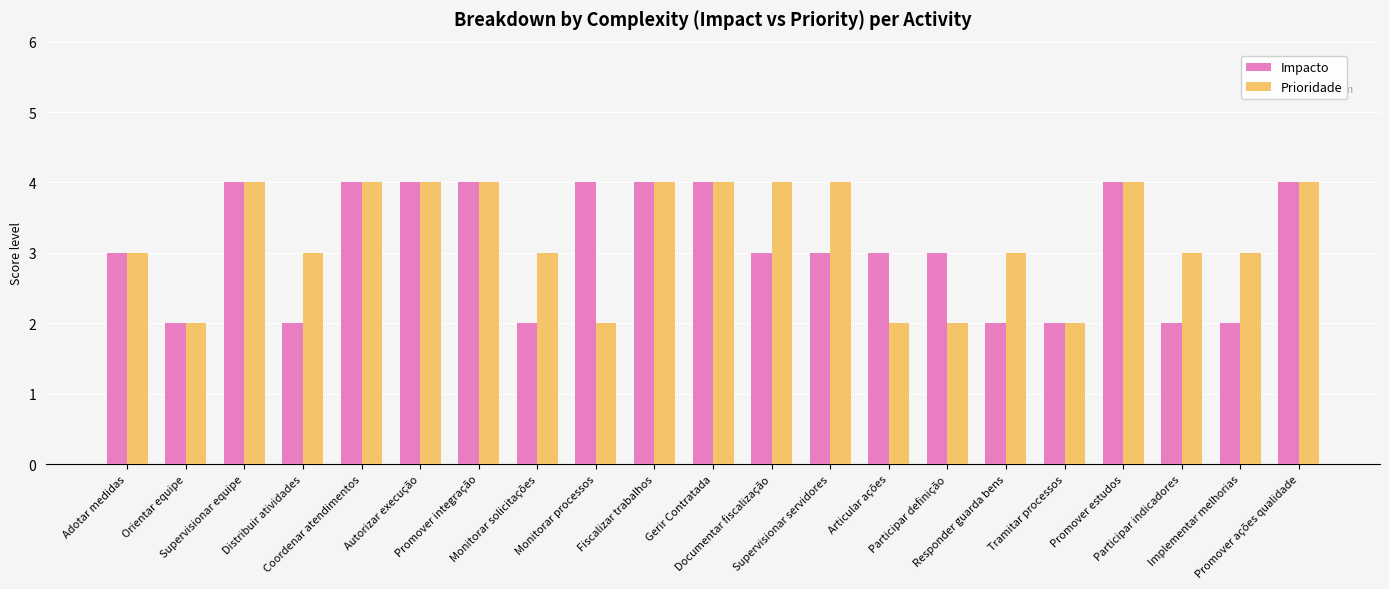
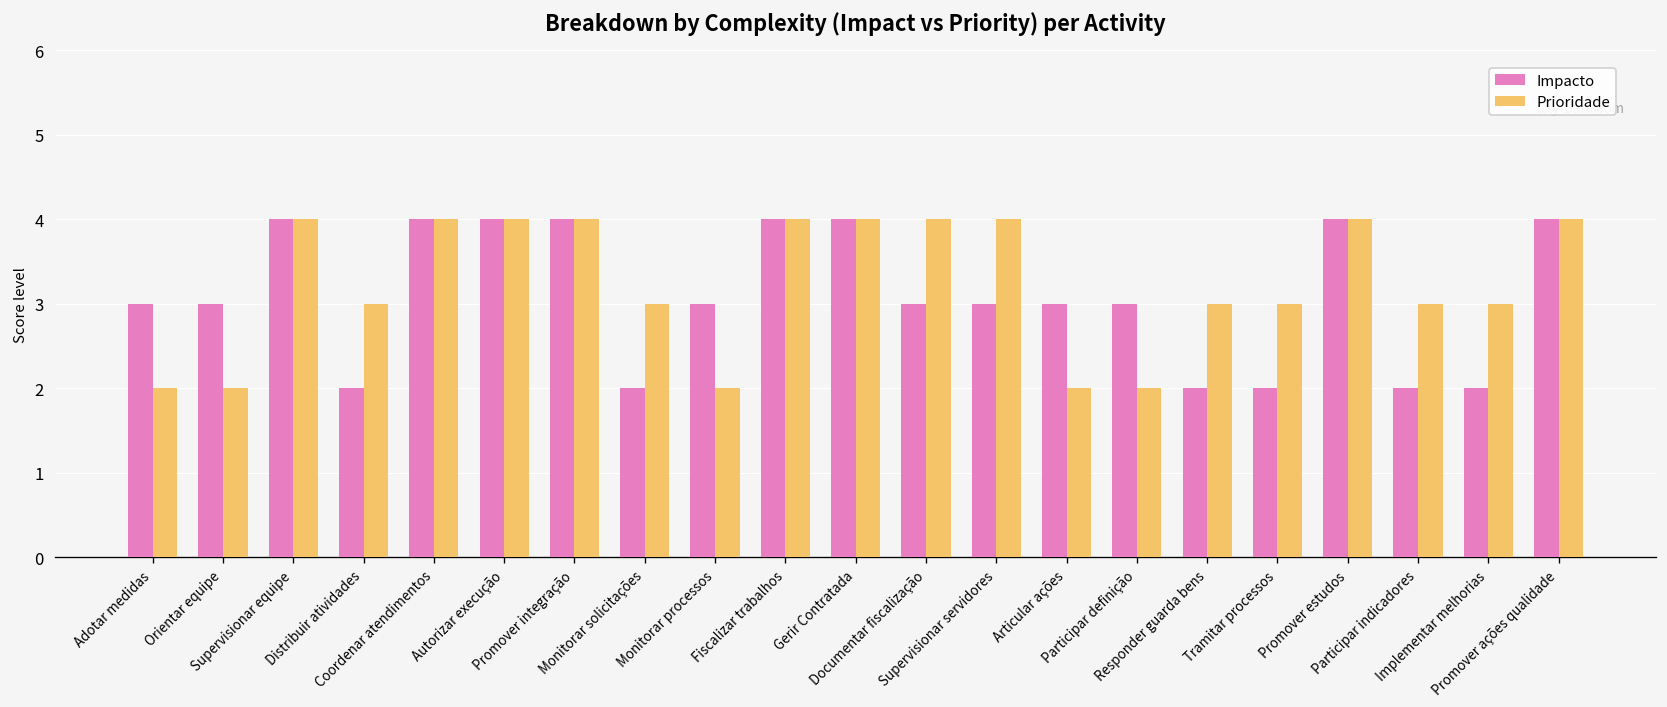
Prioridade, Adotar medidas: 3 -> 2
Impacto, Orientar equipe: 2 -> 3
Impacto, Monitorar processos: 4 -> 3
Prioridade, Tramitar processos: 2 -> 3
